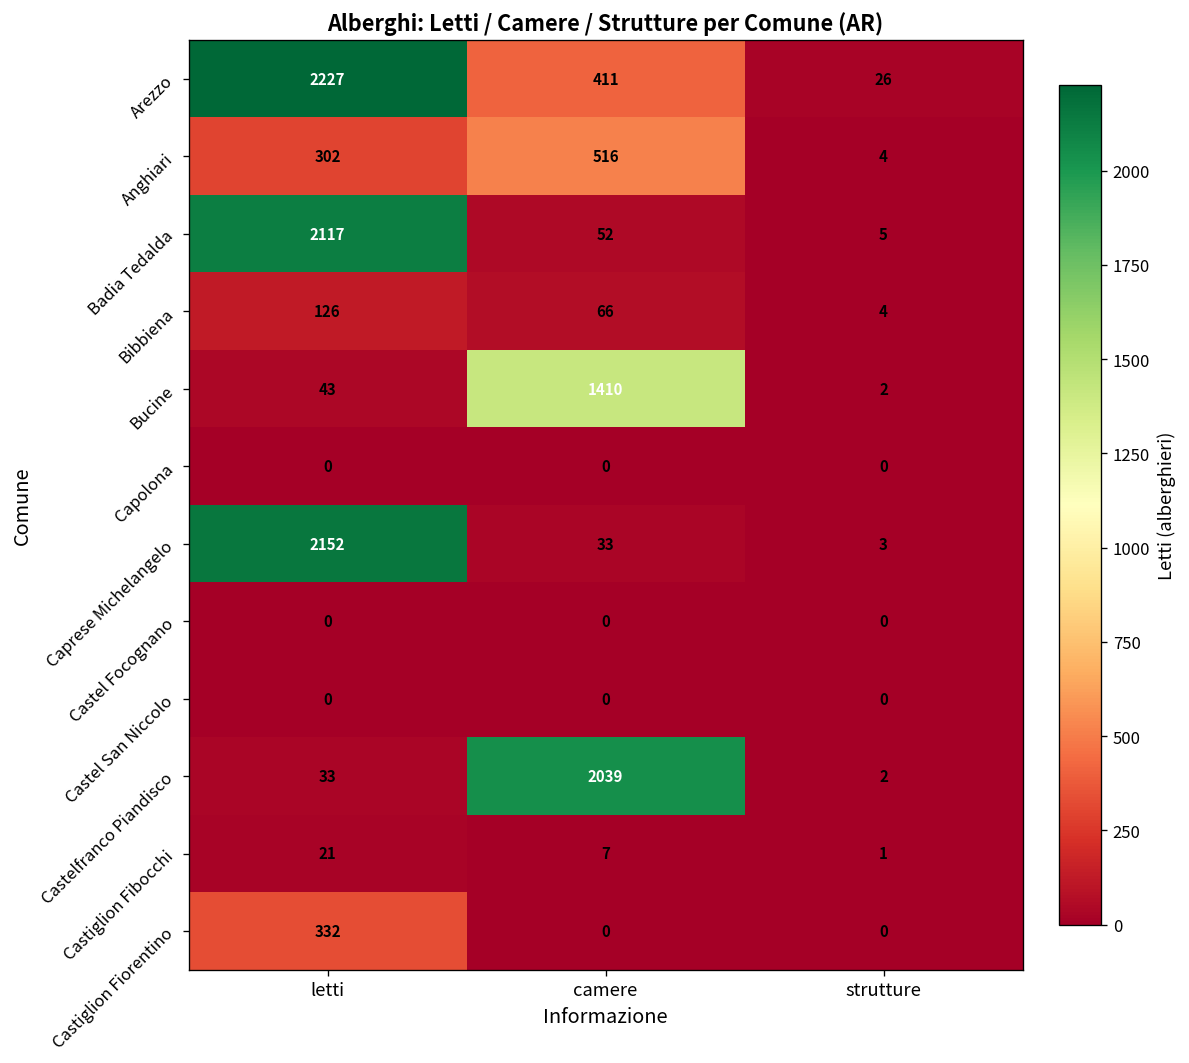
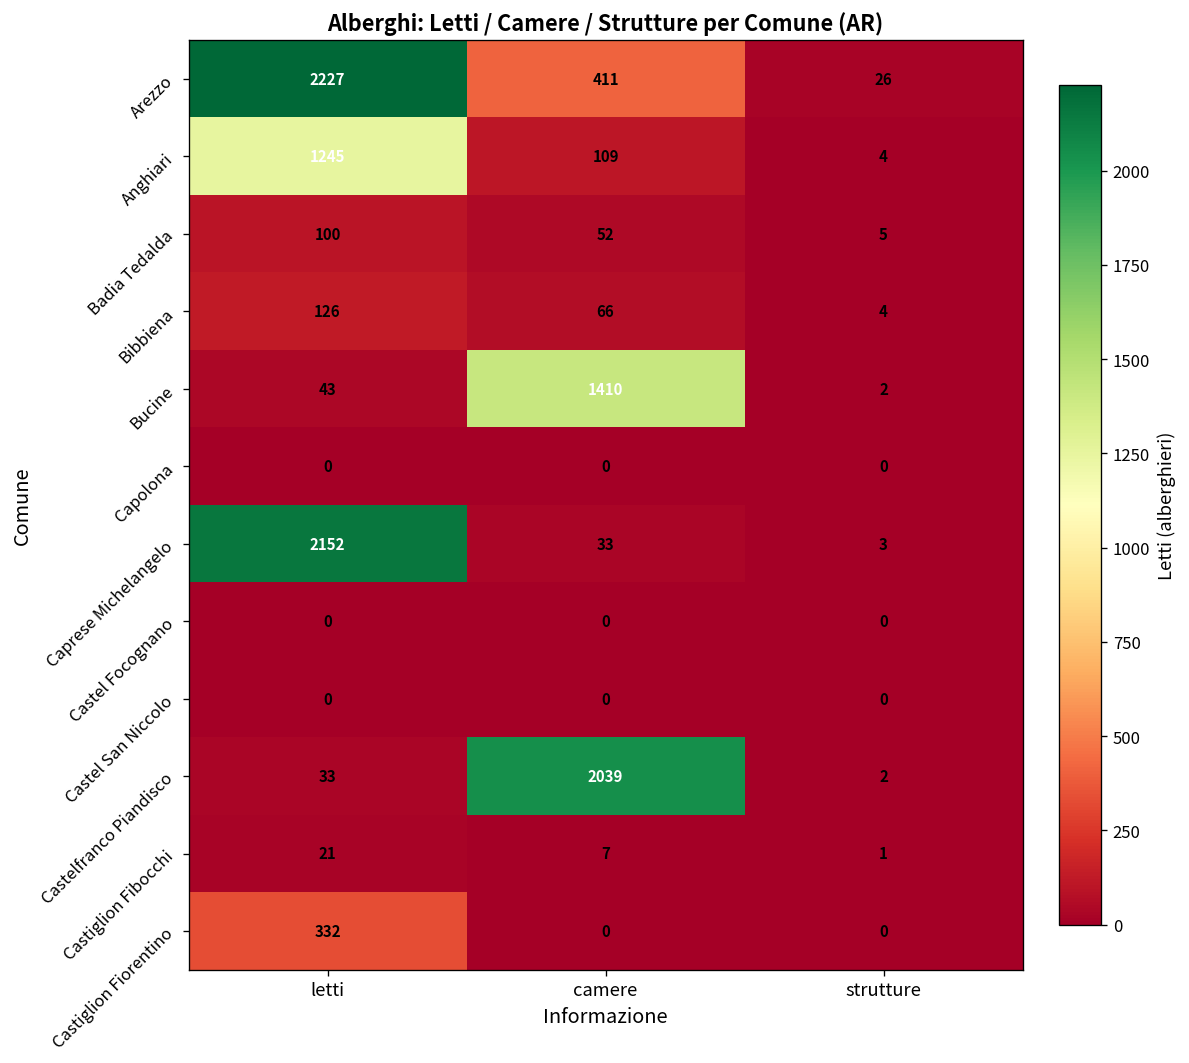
Anghiari, letti: 302 -> 1245
Anghiari, camere: 516 -> 109
Badia Tedalda, letti: 2117 -> 100
